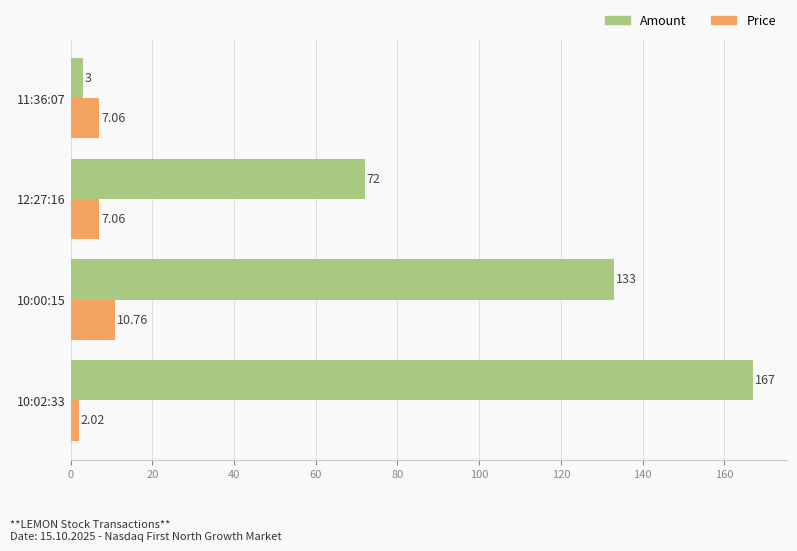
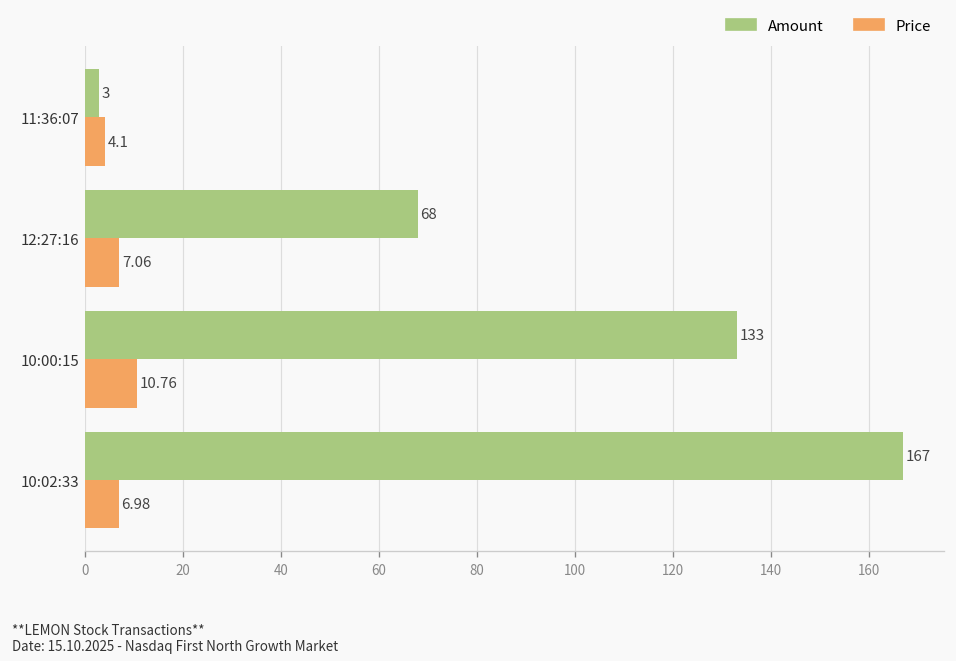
Price, 11:36:07: 7.06 -> 4.1
Amount, 12:27:16: 72 -> 68
Price, 10:02:33: 2.02 -> 6.98
